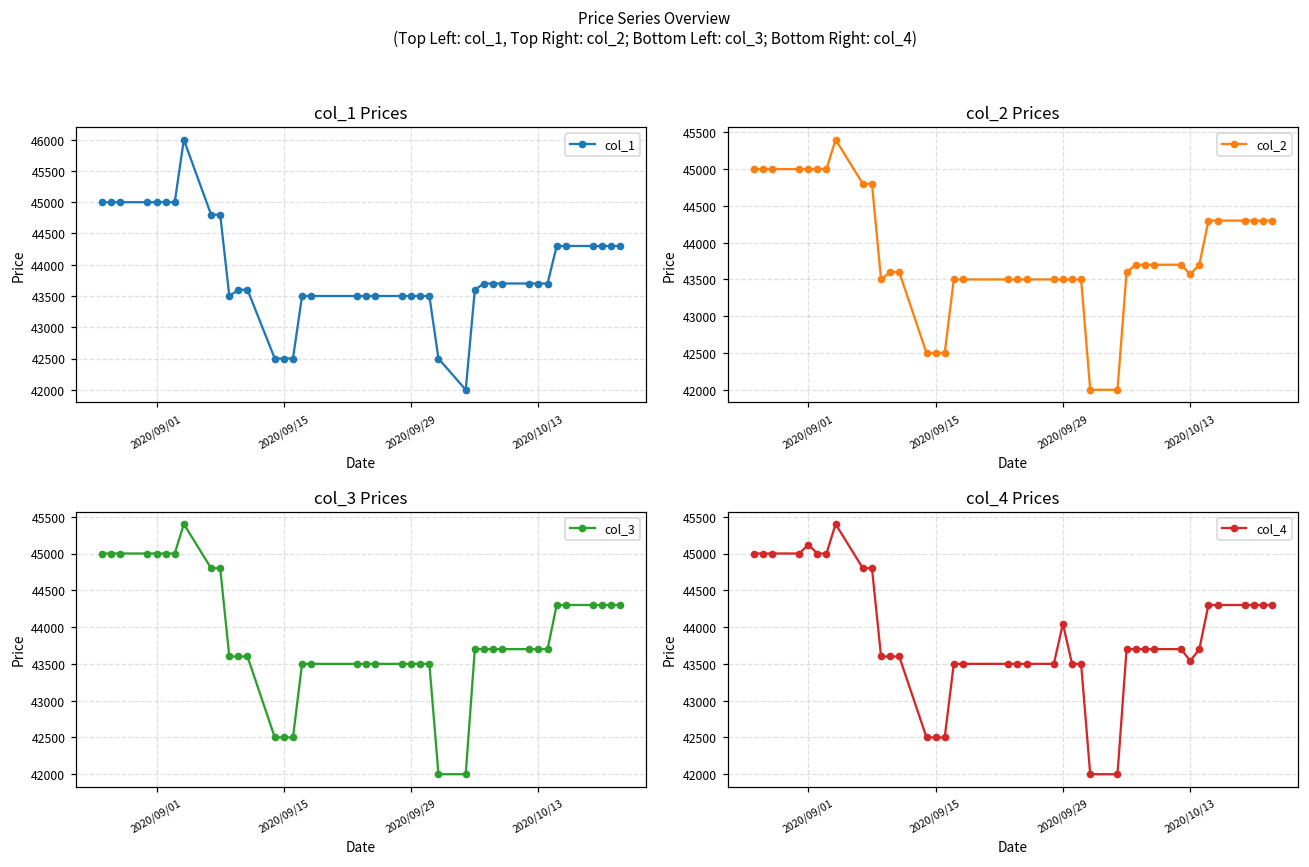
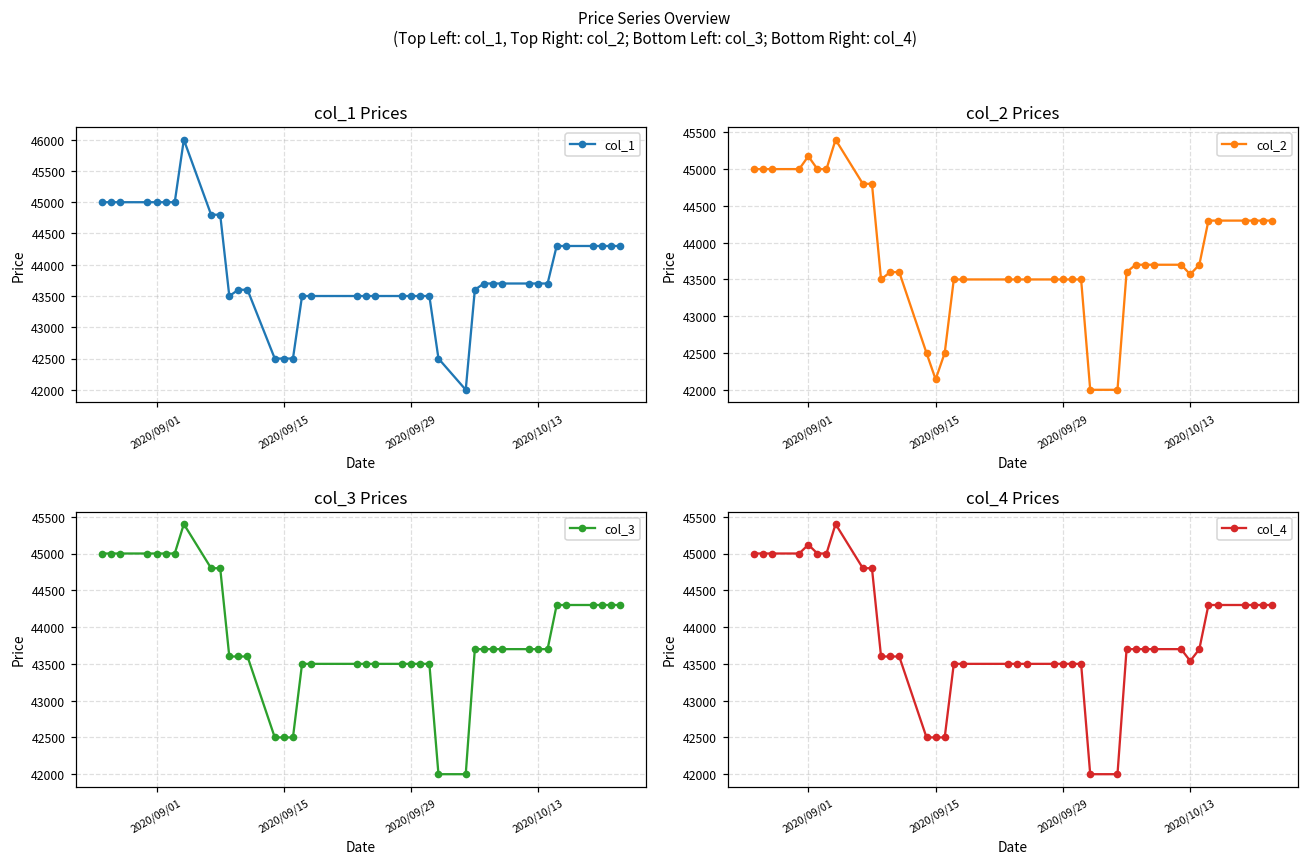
col_2 Prices, 2020/09/01: 45000 -> 45200
col_2 Prices, 2020/09/15: 42500 -> 42100
col_4 Prices, 2020/09/29: 44000 -> 43500
